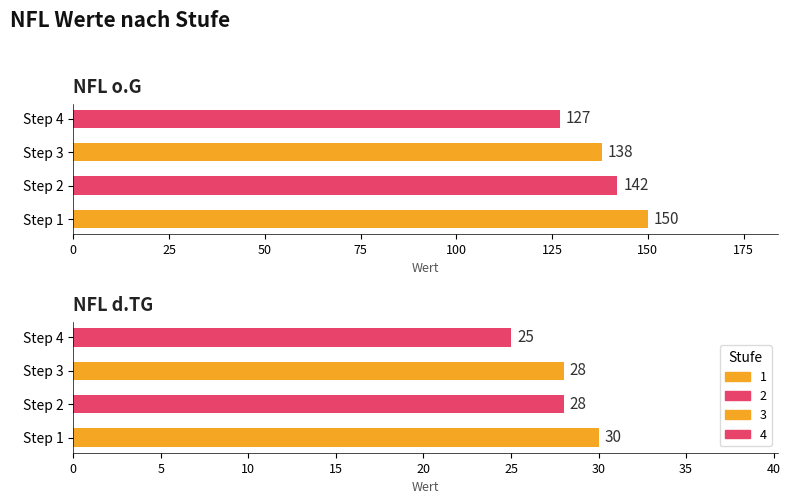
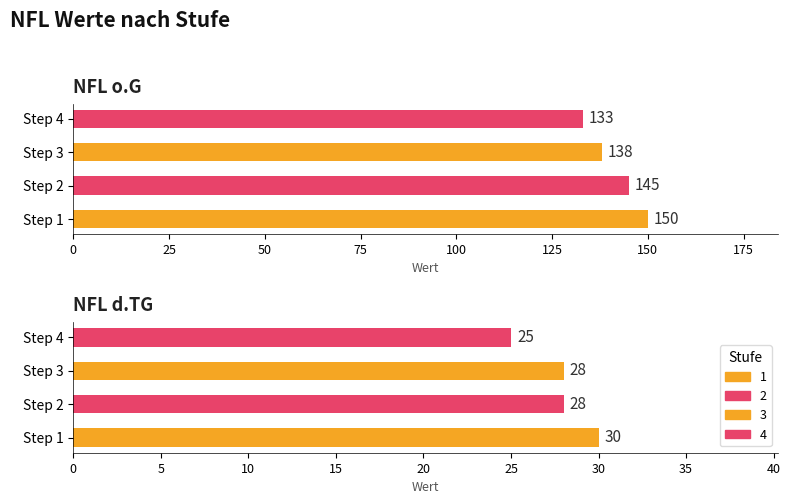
NFL o.G, Step 4: 127 -> 133
NFL o.G, Step 2: 142 -> 145
